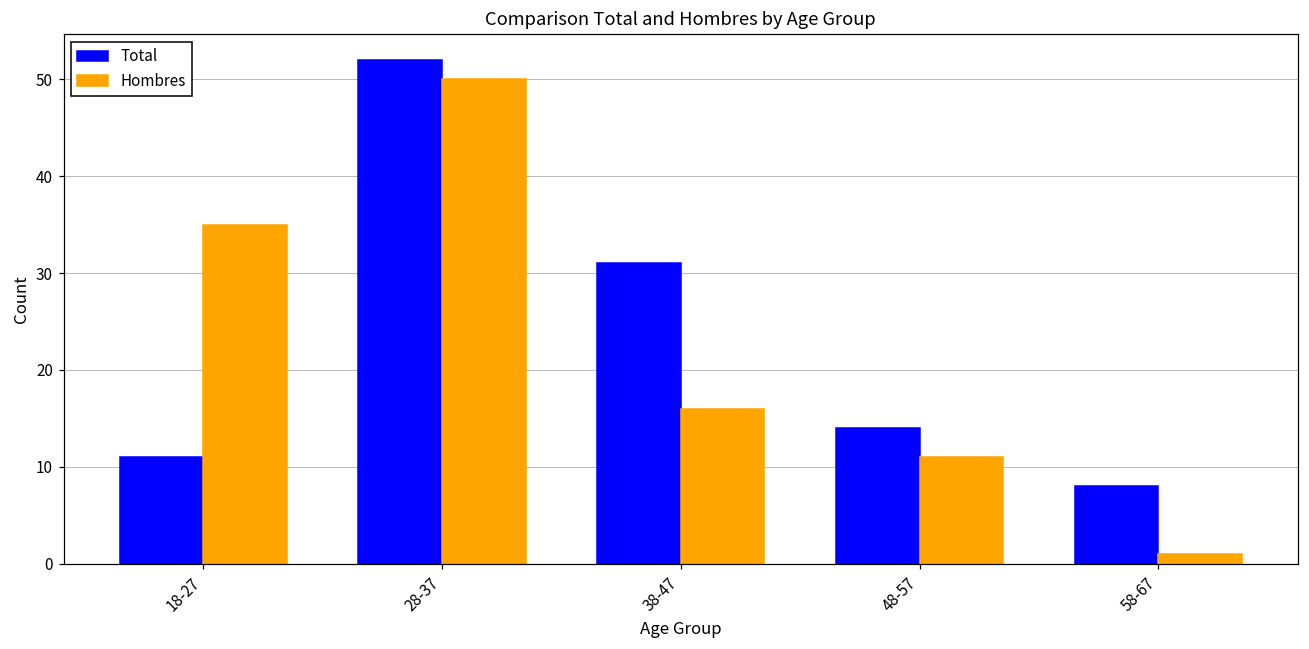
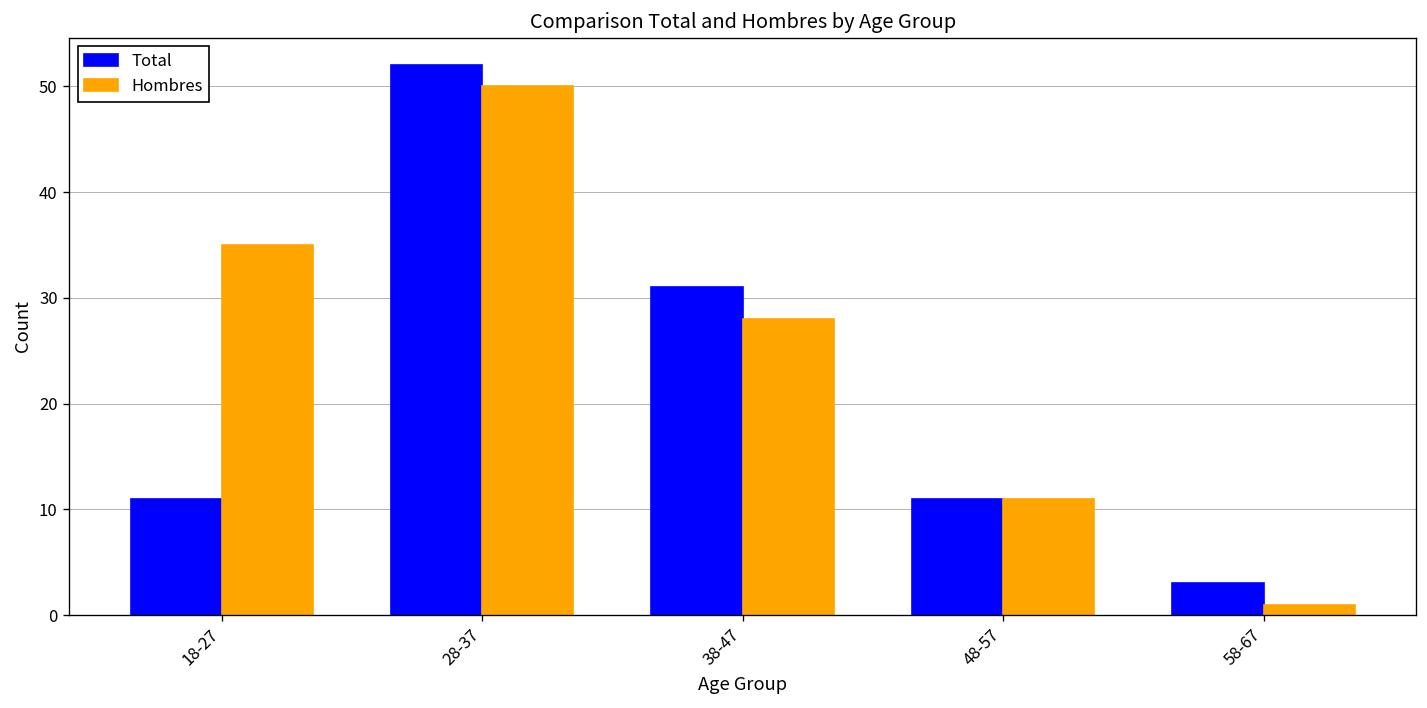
Hombres, 38-47: 16 -> 28
Total, 48-57: 14 -> 11
Total, 58-67: 8 -> 3
